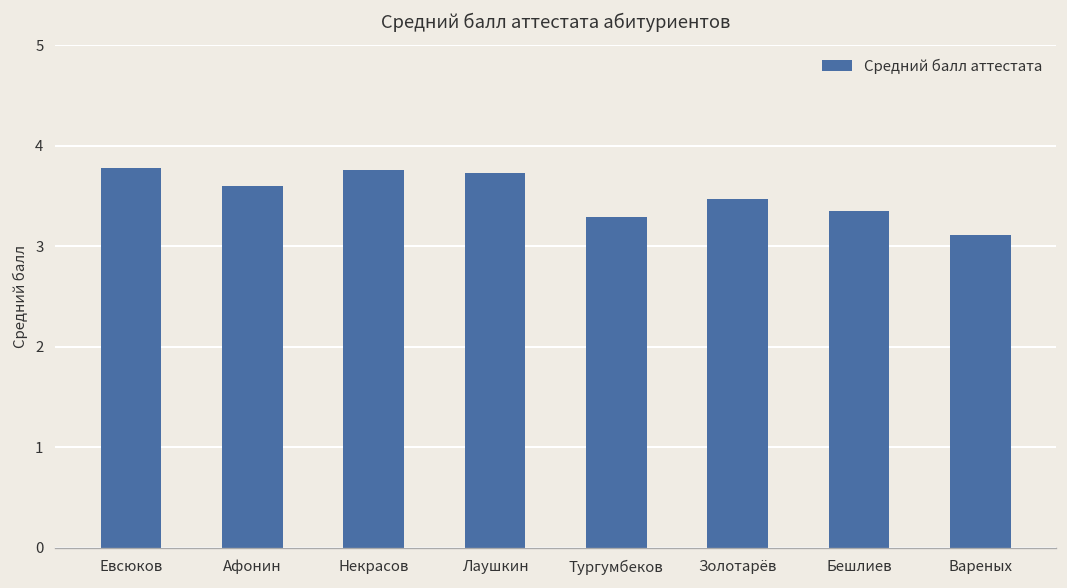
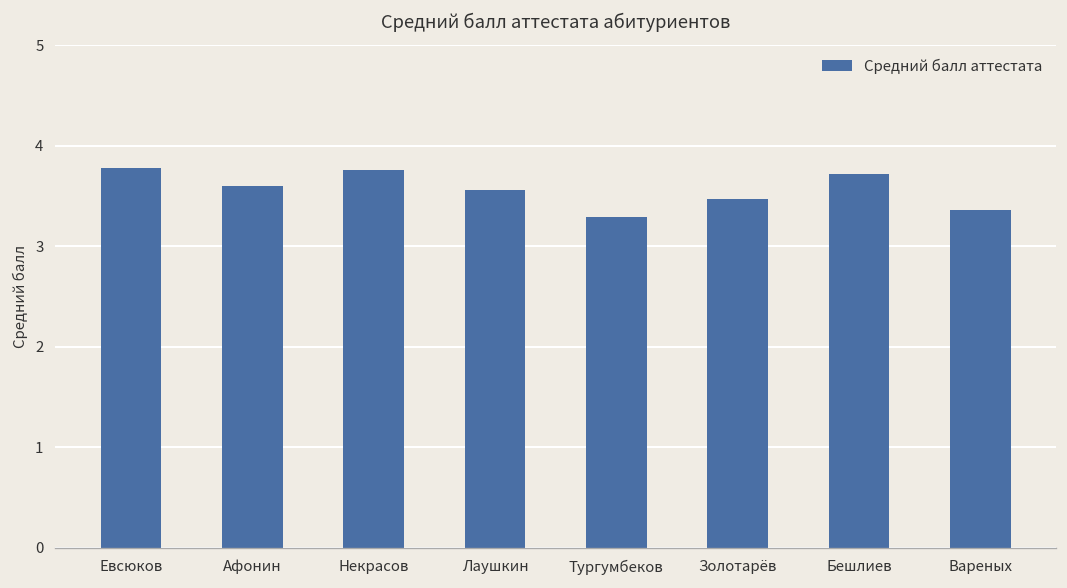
Лаушкин: 3.7 -> 3.6
Бешлиев: 3.4 -> 3.7
Вареных: 3.1 -> 3.4
